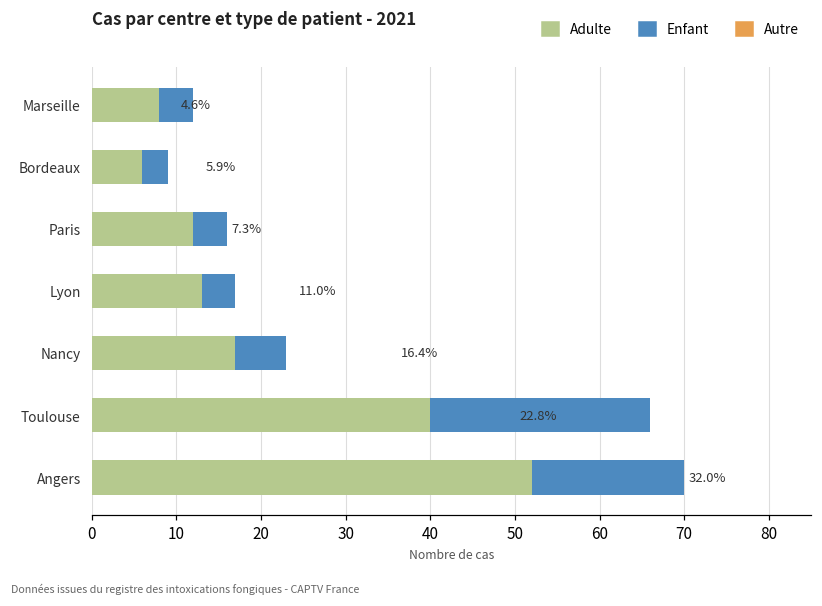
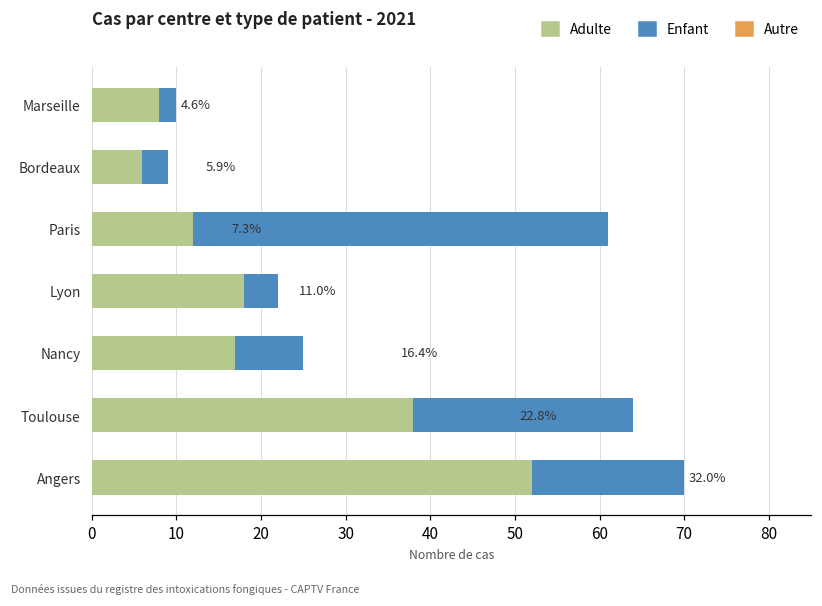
Enfant, Marseille: 4 -> 2
Enfant, Paris: 4 -> 49
Adulte, Lyon: 13 -> 18
Enfant, Nancy: 6 -> 8
Adulte, Toulouse: 40 -> 38
